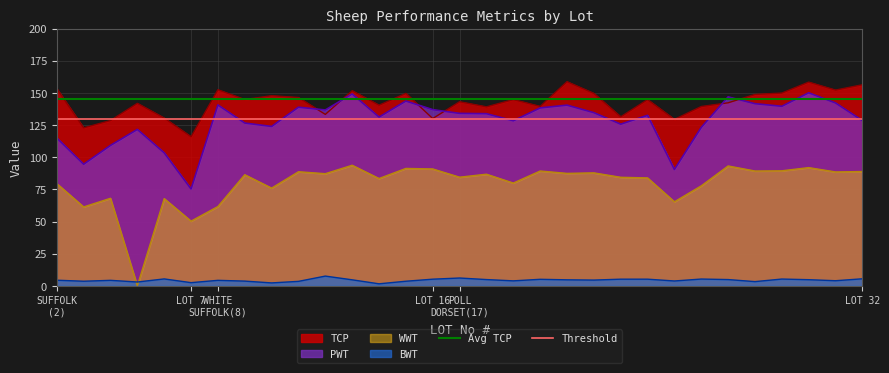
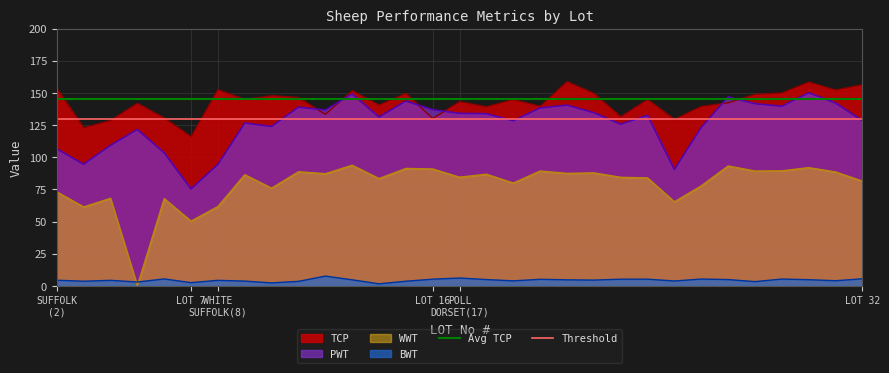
PWT, SUFFOLK (2): 115 -> 106
WWT, SUFFOLK (2): 80 -> 73
PWT, WHITE SUFFOLK(8): 141 -> 94
WWT, LOT 32: 89 -> 81
